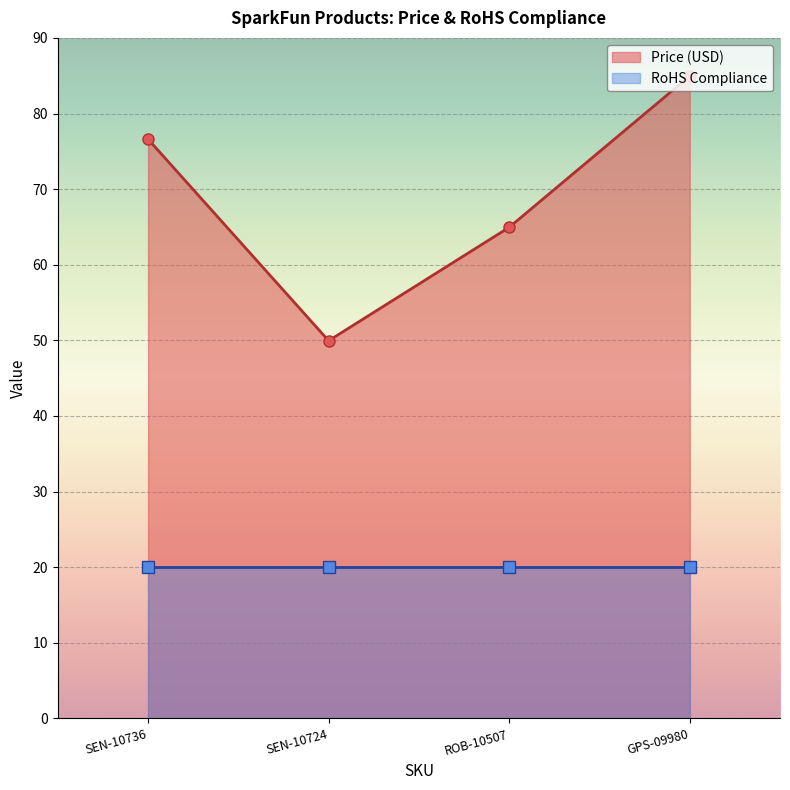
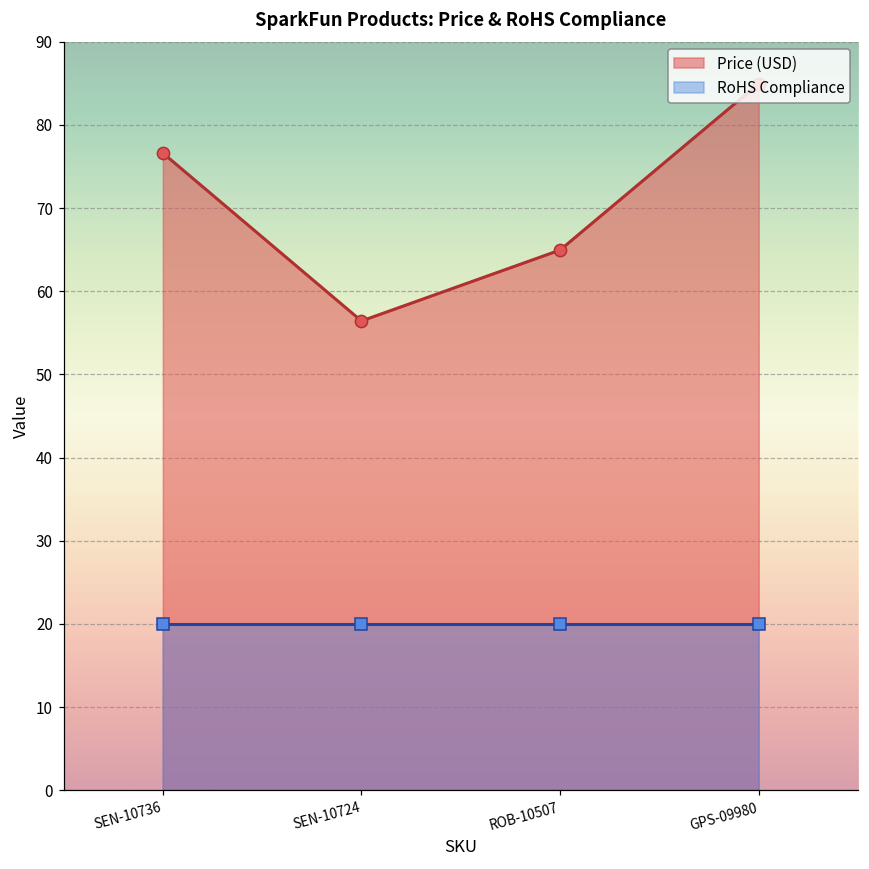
Price (USD), SEN-10724: 50 -> 56
